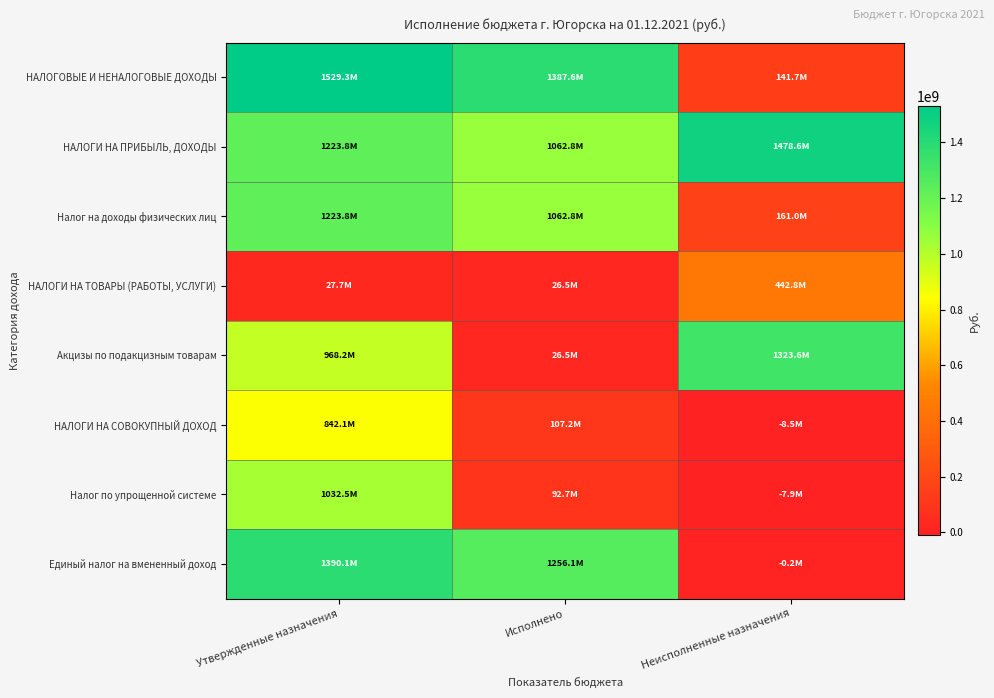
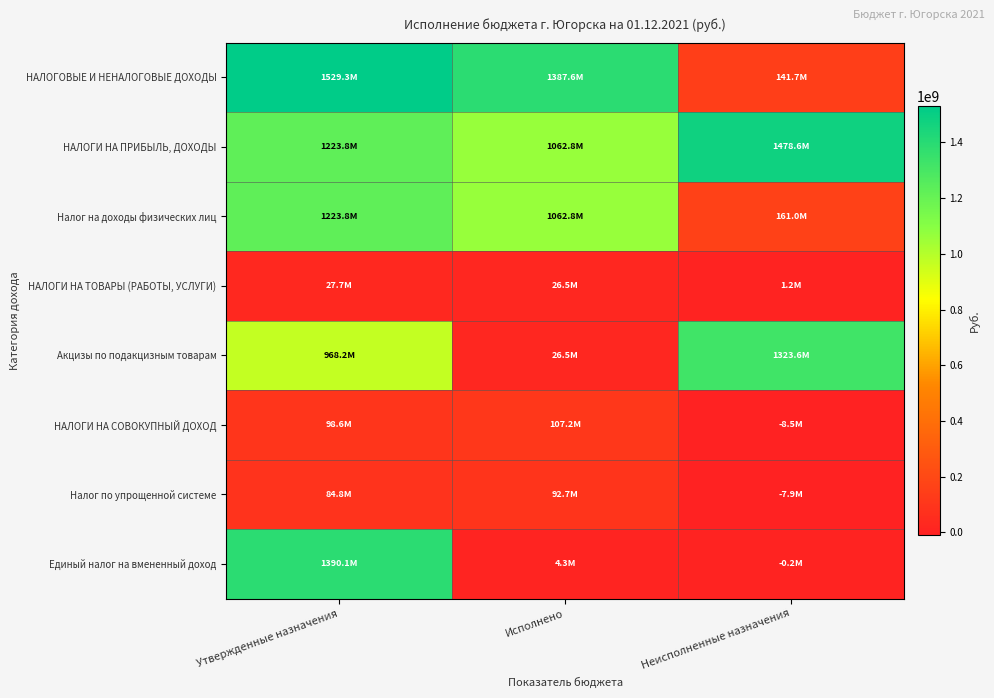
НАЛОГИ НА ТОВАРЫ (РАБОТЫ, УСЛУГИ), Неисполненные назначения: 442.8M -> 1.2M
НАЛОГИ НА СОВОКУПНЫЙ ДОХОД, Утвержденные назначения: 842.1M -> 98.6M
Налог по упрощенной системе, Утвержденные назначения: 1032.5M -> 84.8M
Единый налог на вмененный доход, Исполнено: 1256.1M -> 4.3M
